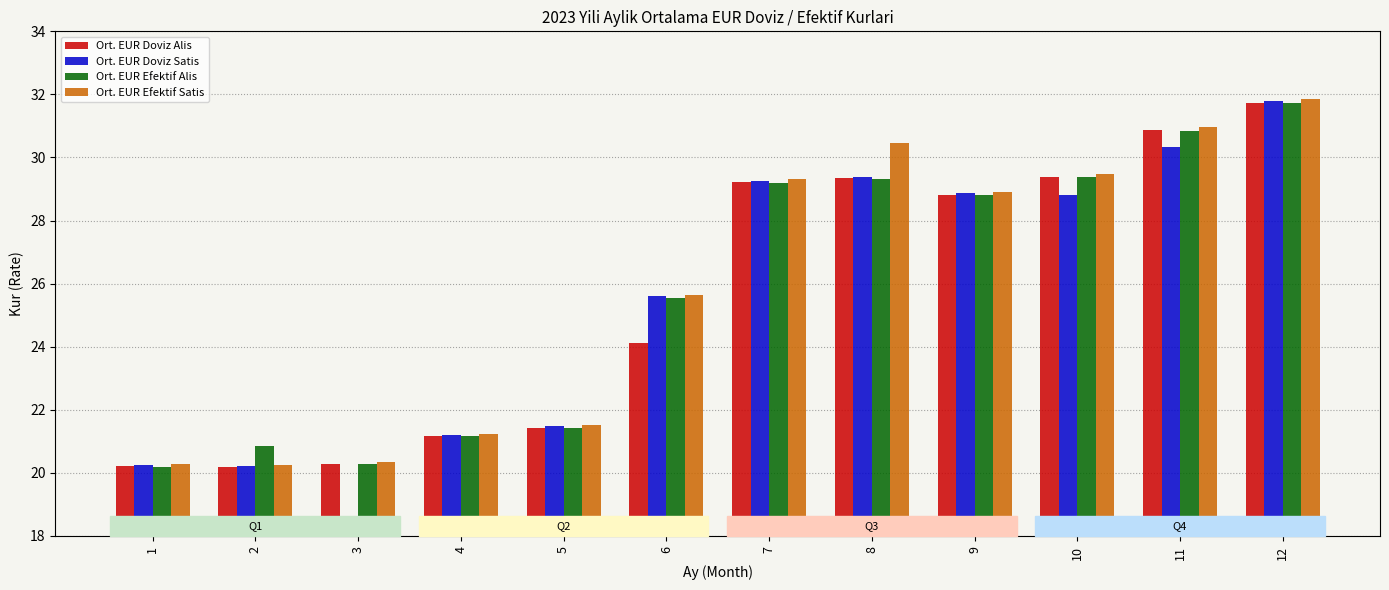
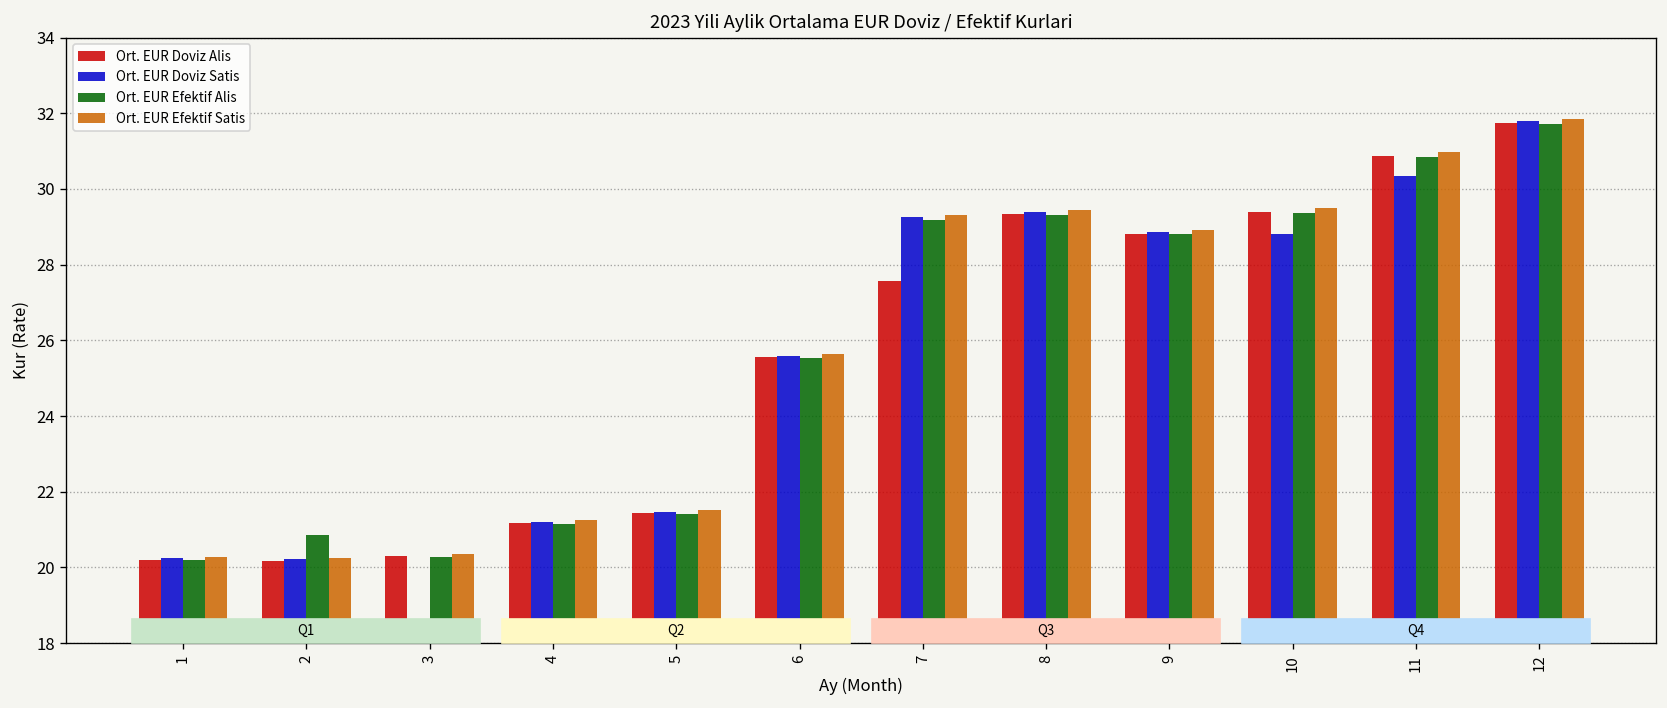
Ort. EUR Doviz Alis, 6: 24.1 -> 25.6
Ort. EUR Doviz Alis, 7: 29.2 -> 27.6
Ort. EUR Efektif Satis, 8: 30.5 -> 29.4
